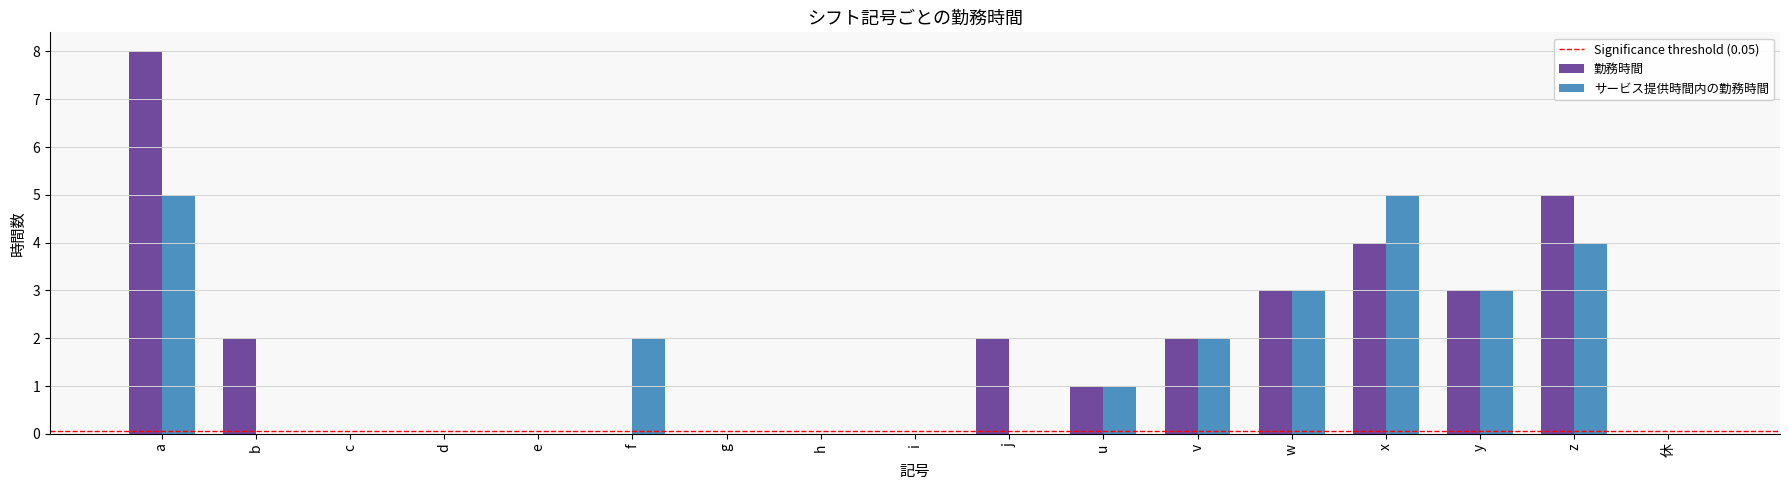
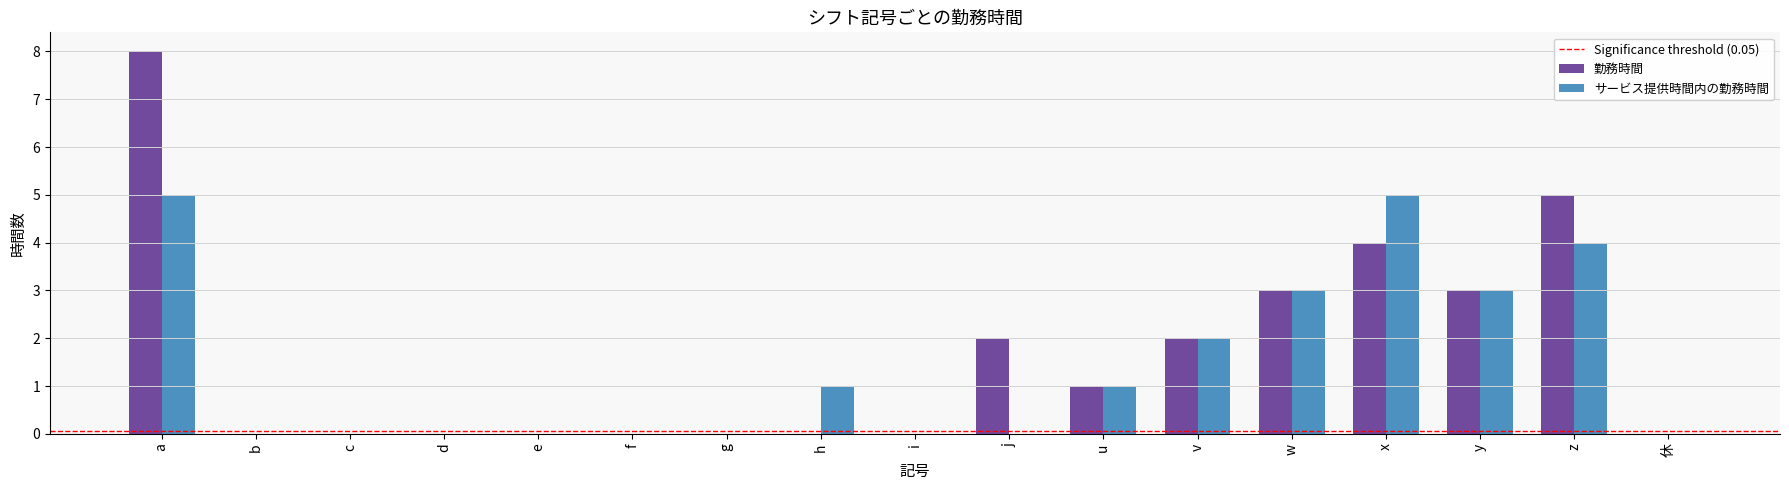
勤務時間, b: 2 -> 0
サービス提供時間内の勤務時間, f: 2 -> 0
サービス提供時間内の勤務時間, h: 0 -> 1
